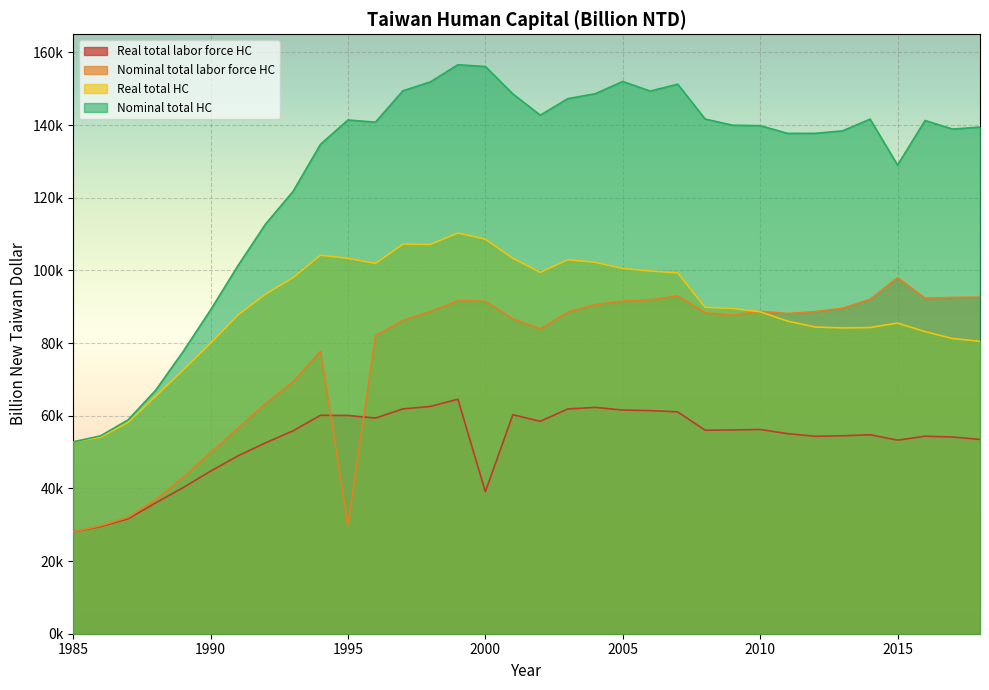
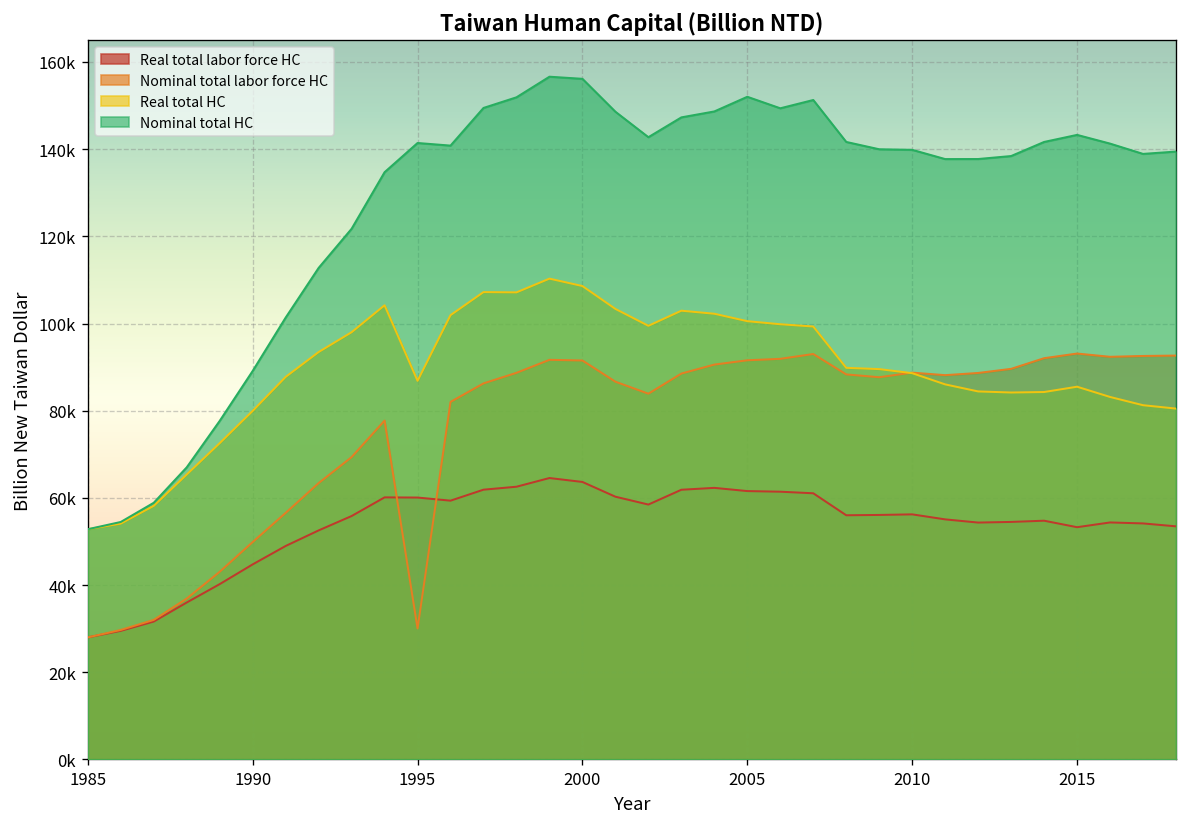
Real total HC, 1995: 103000 -> 87000
Real total labor force HC, 2000: 39000 -> 64000
Nominal total labor force HC, 2015: 98000 -> 93000
Nominal total HC, 2015: 129000 -> 143000
